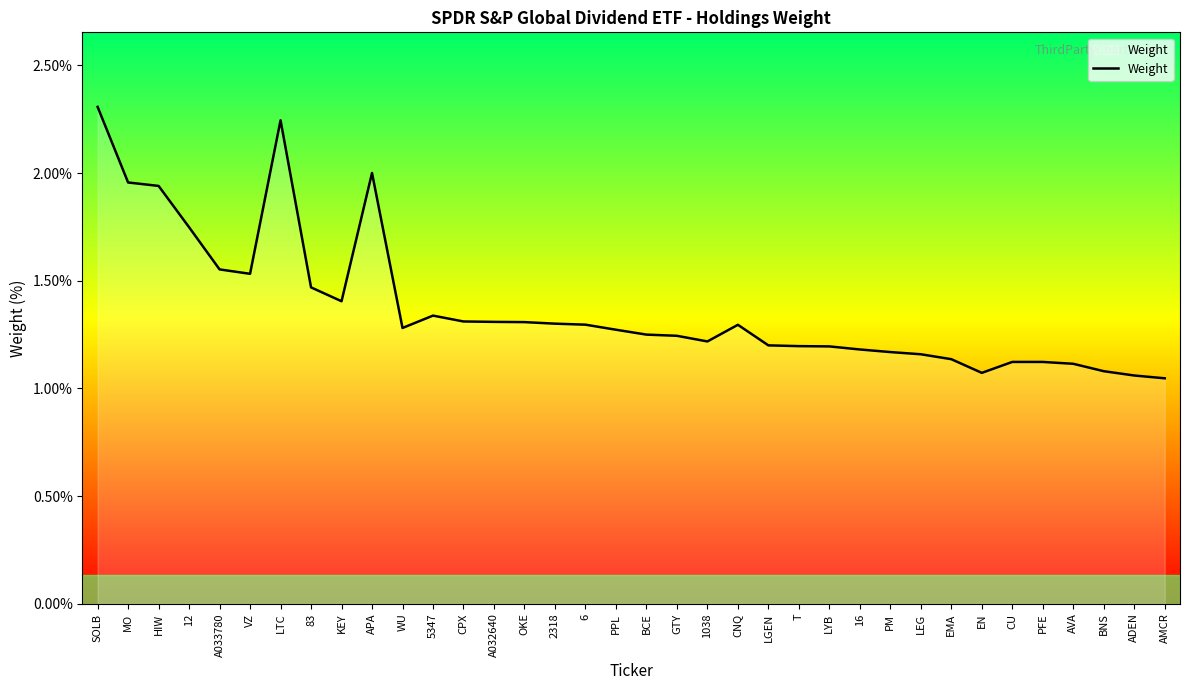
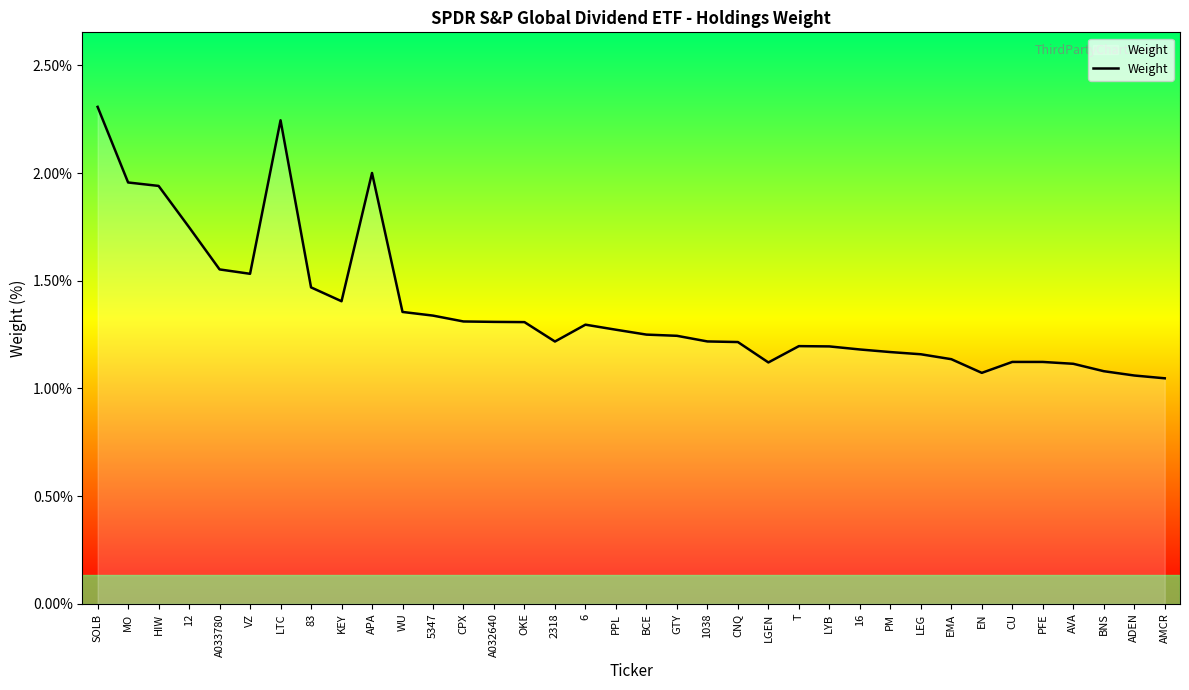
WU: 1.28% -> 1.36%
2318: 1.30% -> 1.22%
CNQ: 1.30% -> 1.22%
LGEN: 1.20% -> 1.12%
